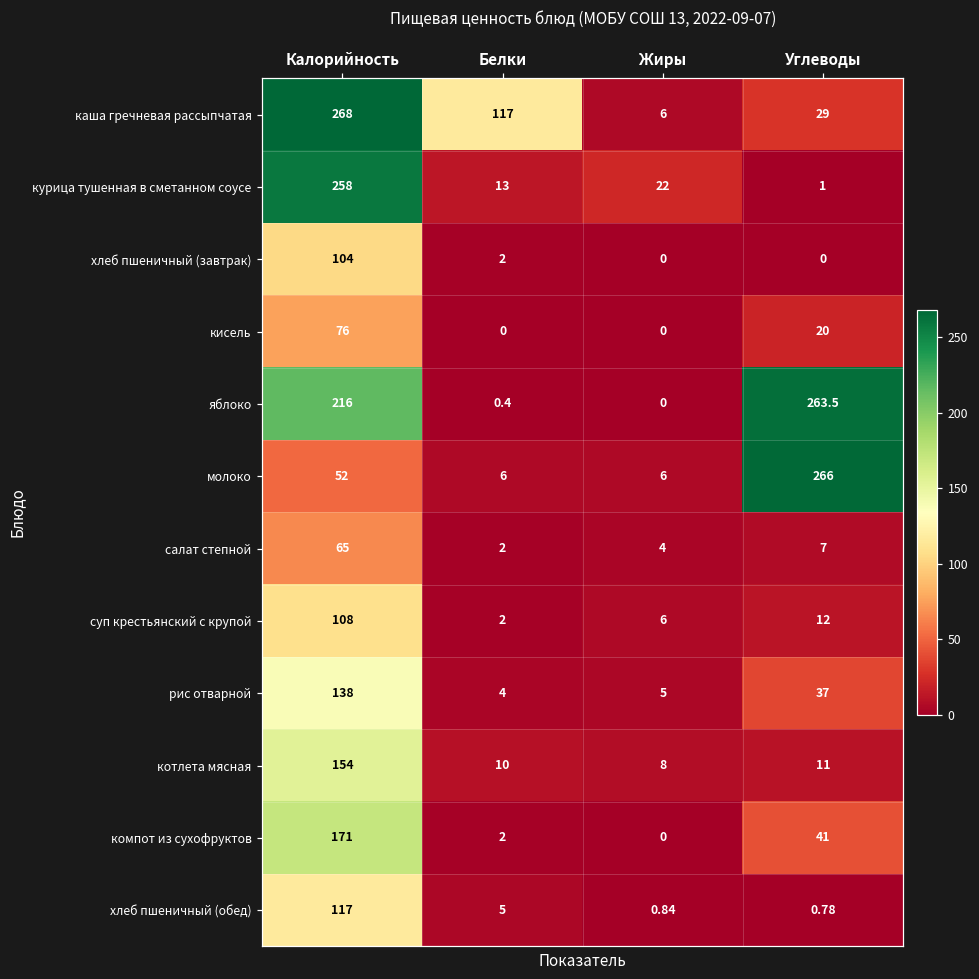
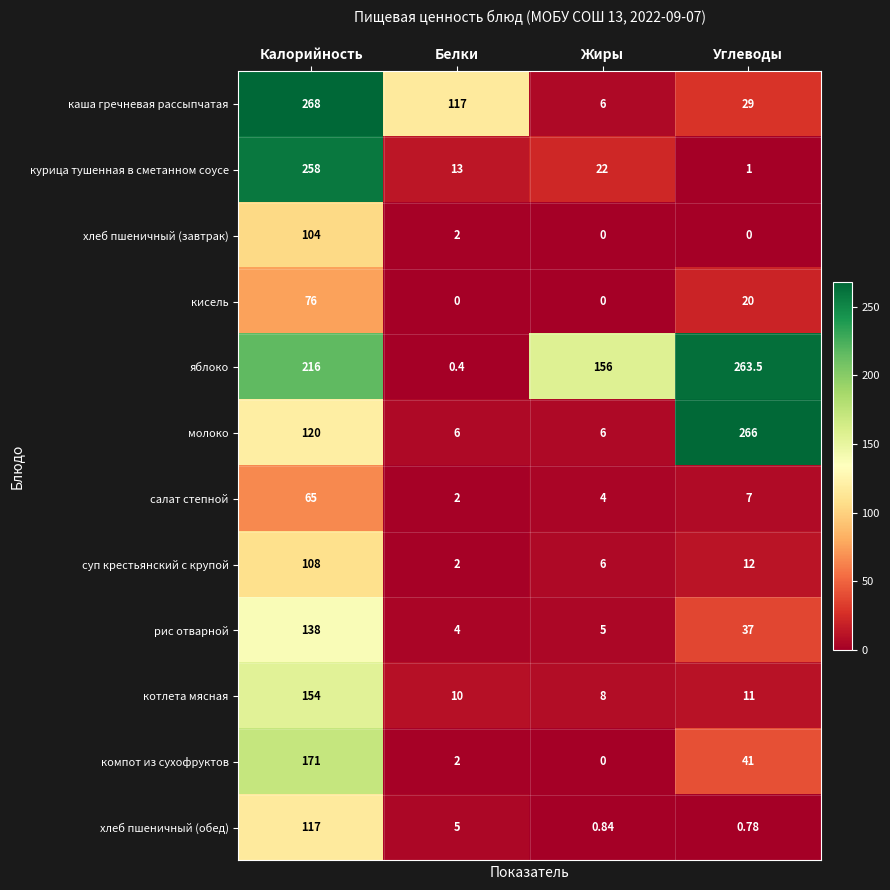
яблоко, Жиры: 0 -> 156
молоко, Калорийность: 52 -> 120
